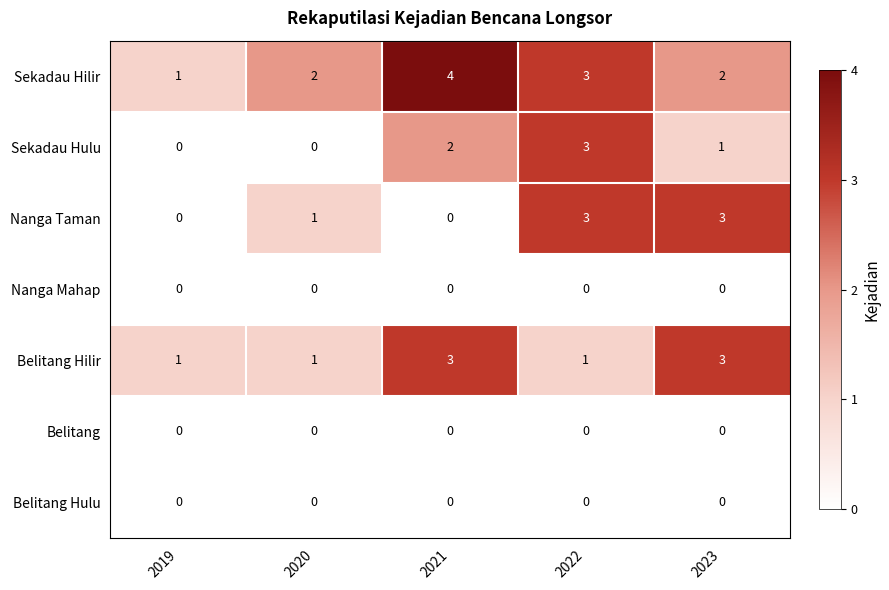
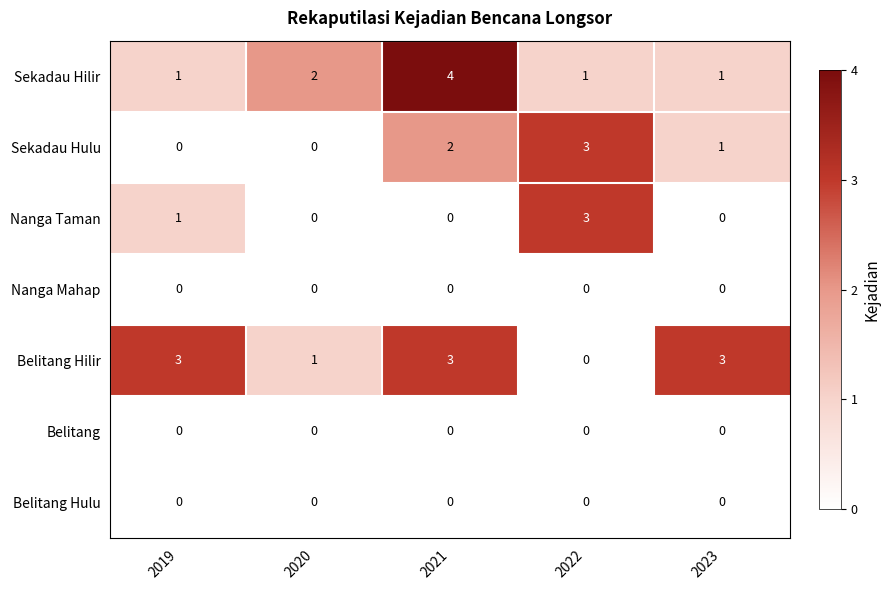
Sekadau Hilir, 2022: 3 -> 1
Sekadau Hilir, 2023: 2 -> 1
Nanga Taman, 2019: 0 -> 1
Nanga Taman, 2020: 1 -> 0
Nanga Taman, 2023: 3 -> 0
Belitang Hilir, 2019: 1 -> 3
Belitang Hilir, 2022: 1 -> 0
